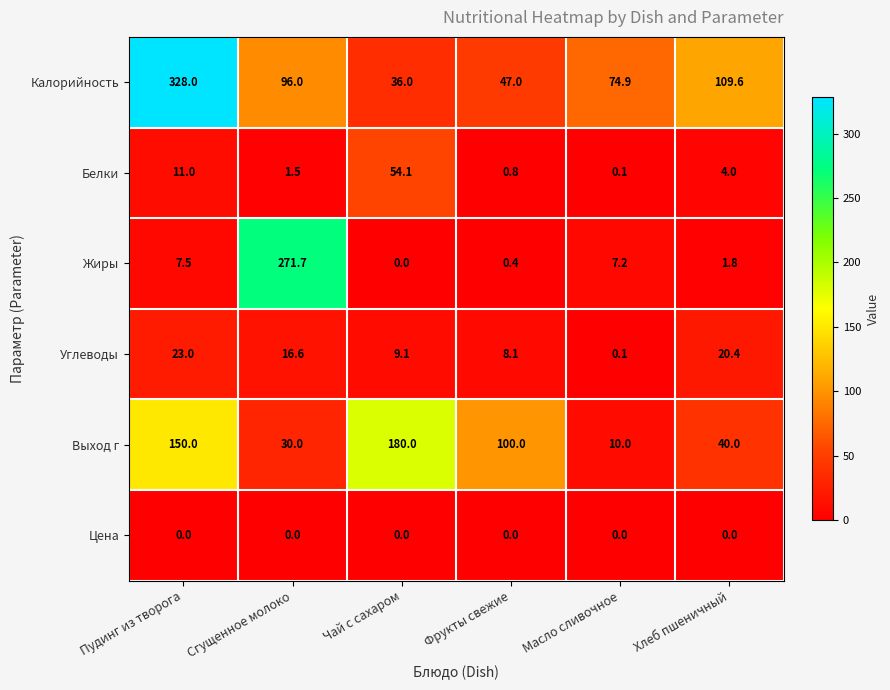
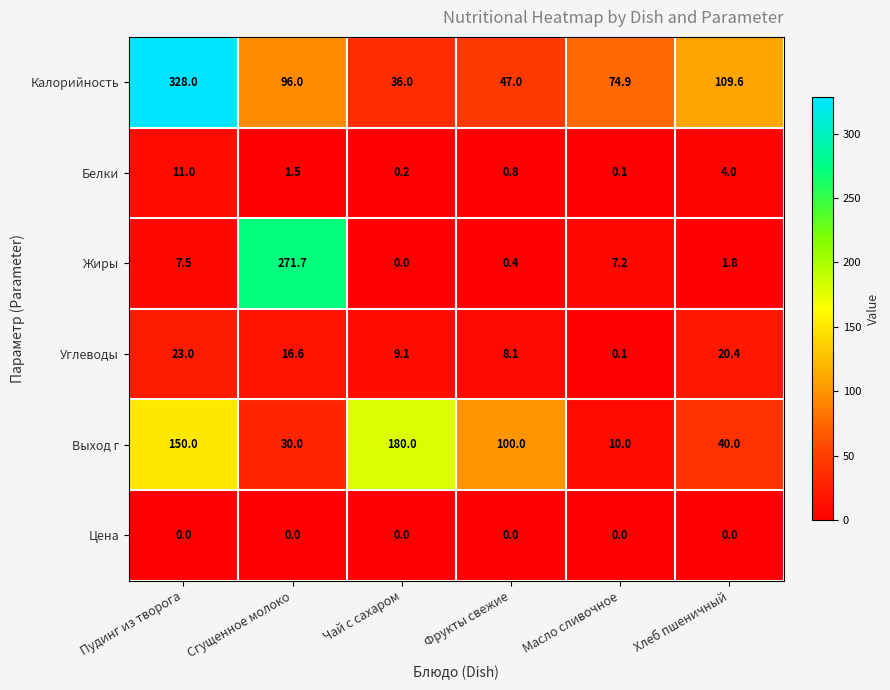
Белки, Чай с сахаром: 54.1 -> 0.2
